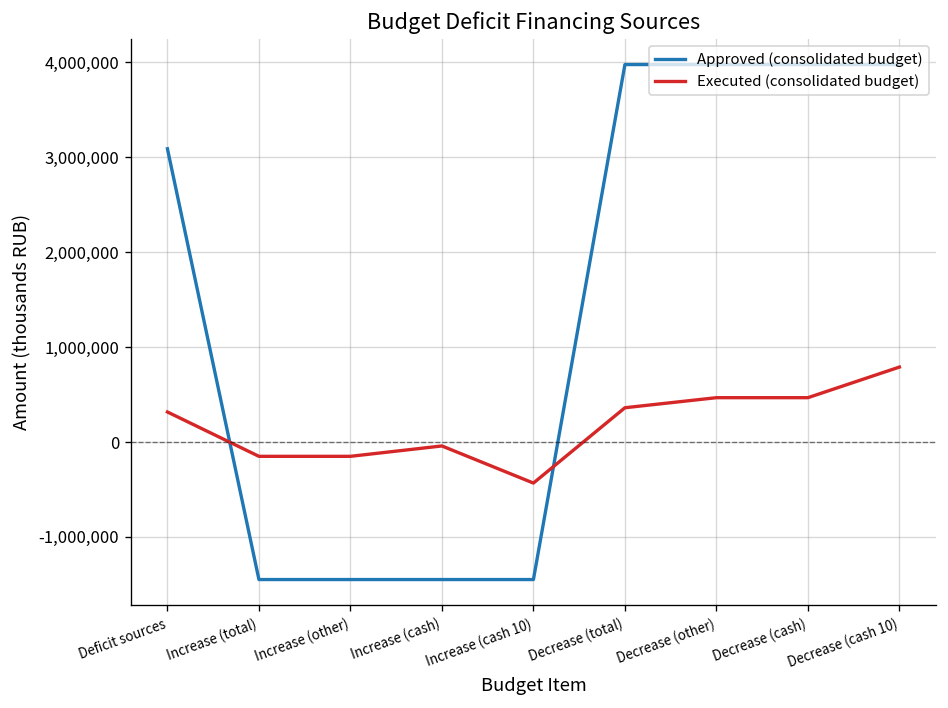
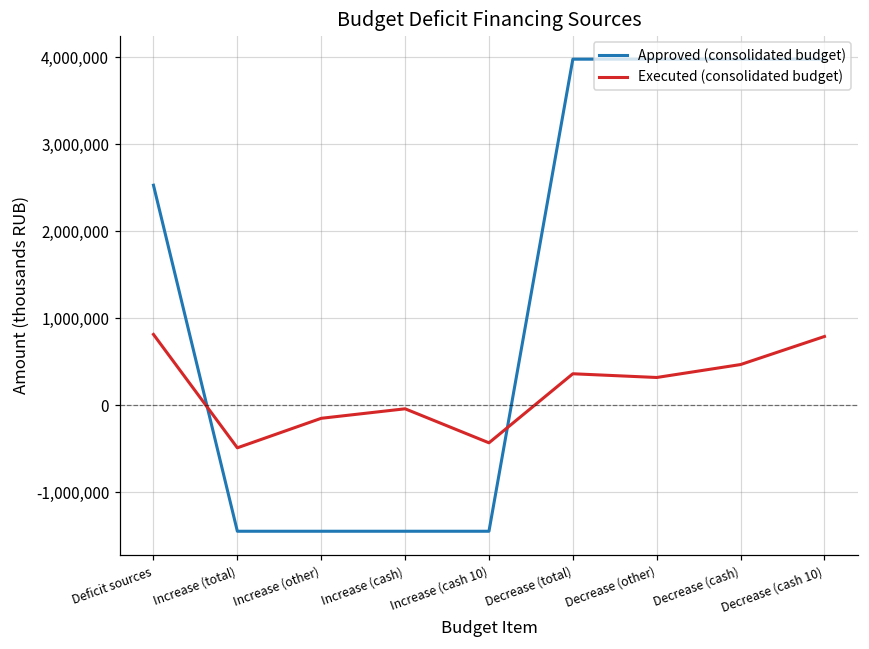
Approved (consolidated budget), Deficit sources: 3,100,000 -> 2,500,000
Executed (consolidated budget), Deficit sources: 300,000 -> 800,000
Executed (consolidated budget), Increase (total): -200,000 -> -500,000
Executed (consolidated budget), Decrease (other): 500,000 -> 300,000
